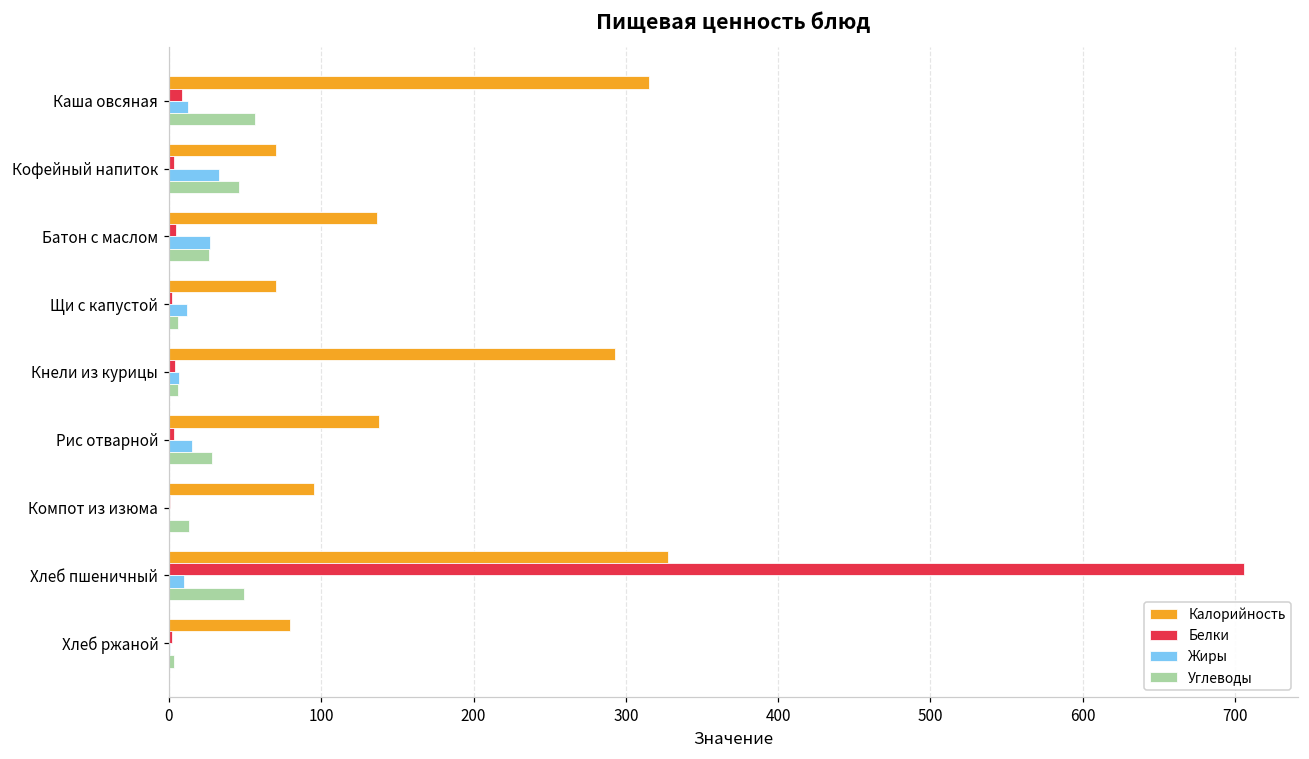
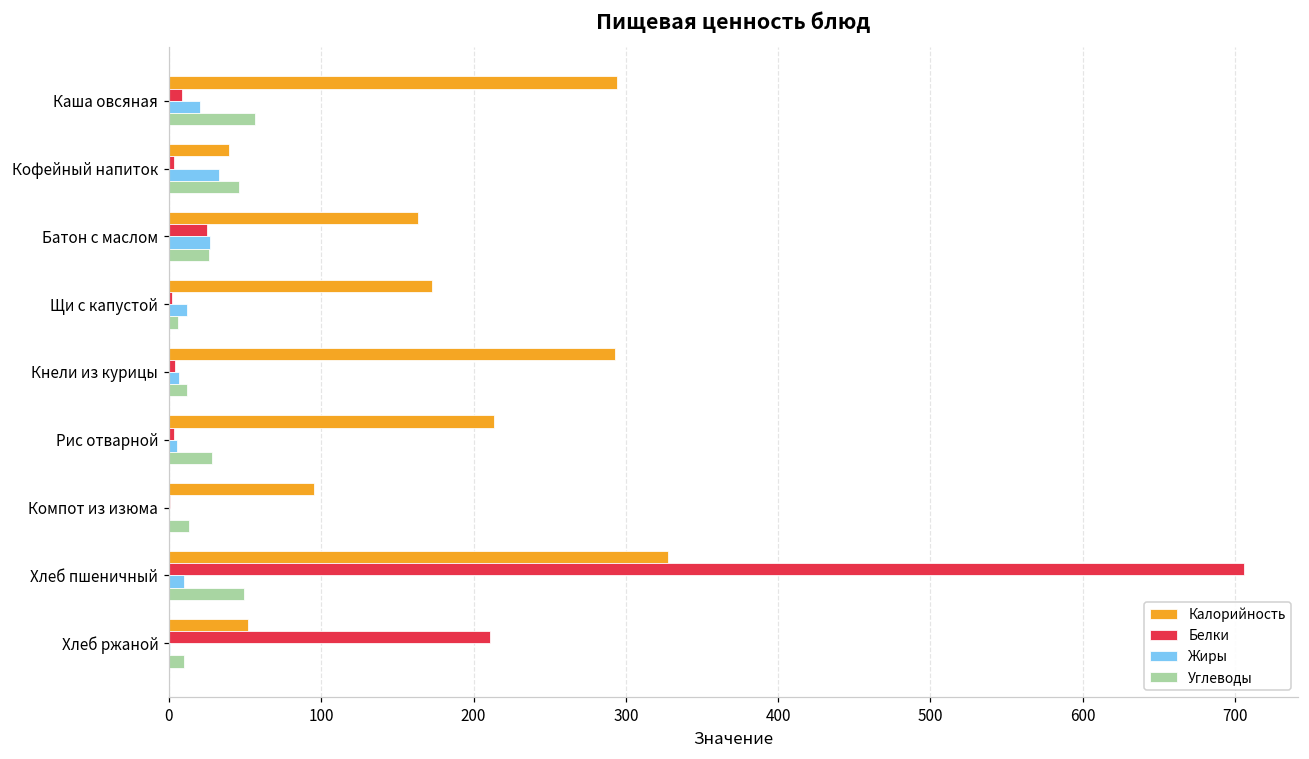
Калорийность, Каша овсяная: 315 -> 294
Жиры, Каша овсяная: 13 -> 20
Калорийность, Кофейный напиток: 70 -> 39
Калорийность, Батон с маслом: 137 -> 164
Белки, Батон с маслом: 4 -> 25
Калорийность, Щи с капустой: 71 -> 173
Углеводы, Кнели из курицы: 6 -> 12
Калорийность, Рис отварной: 138 -> 213
Жиры, Рис отварной: 15 -> 5
Калорийность, Хлеб ржаной: 80 -> 52
Белки, Хлеб ржаной: 2 -> 211
Углеводы, Хлеб ржаной: 4 -> 10
